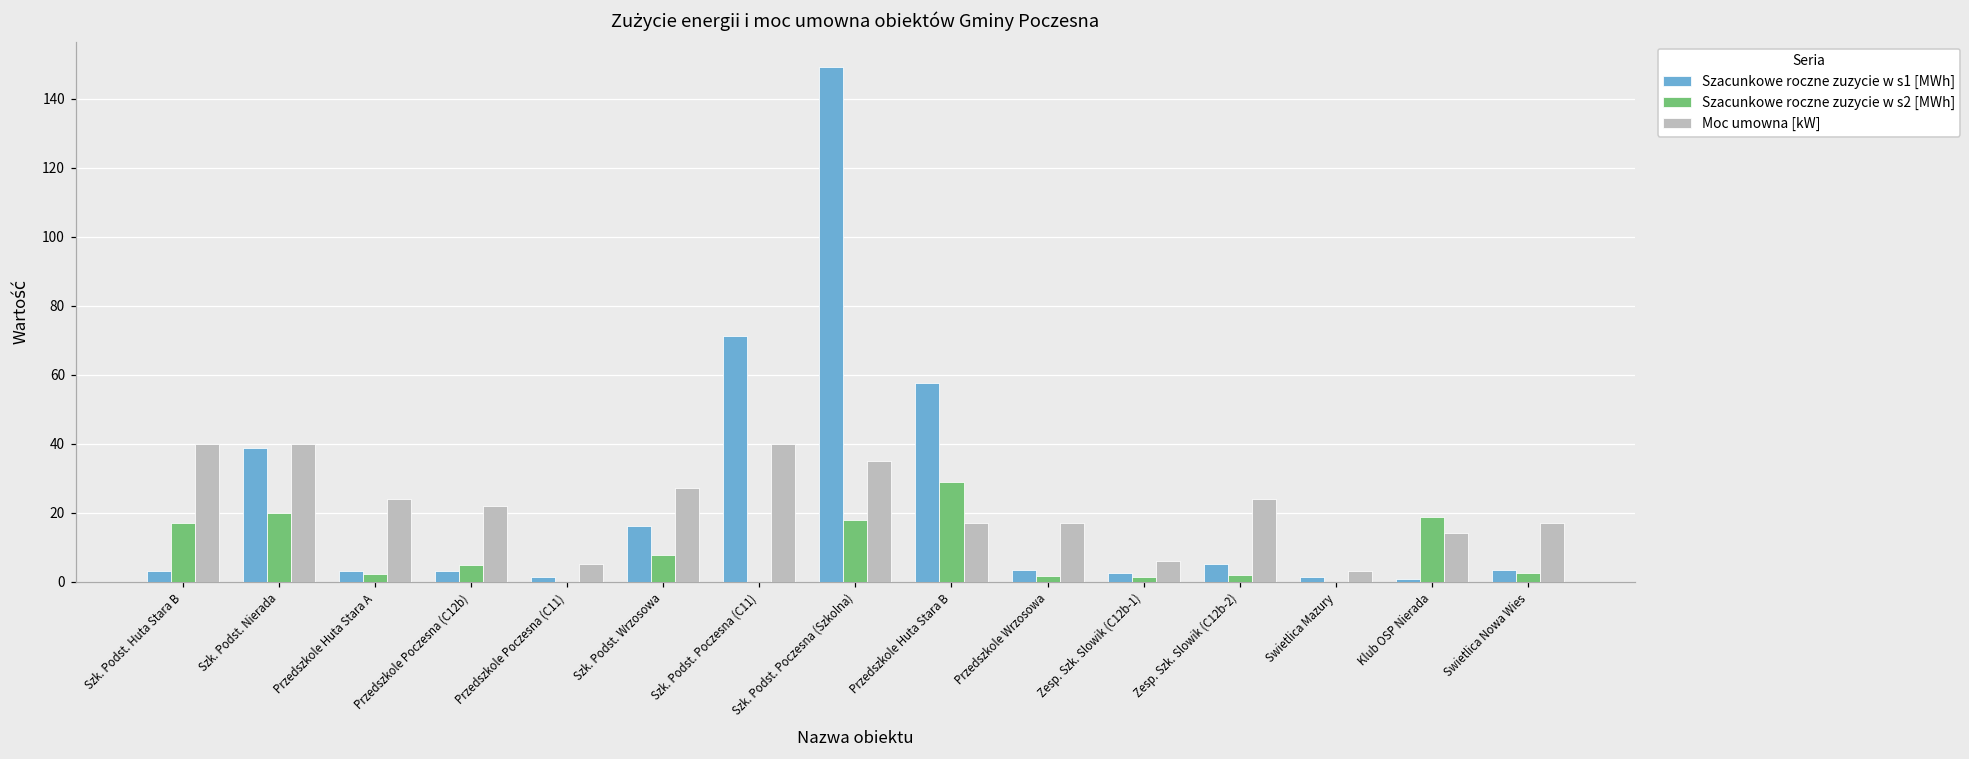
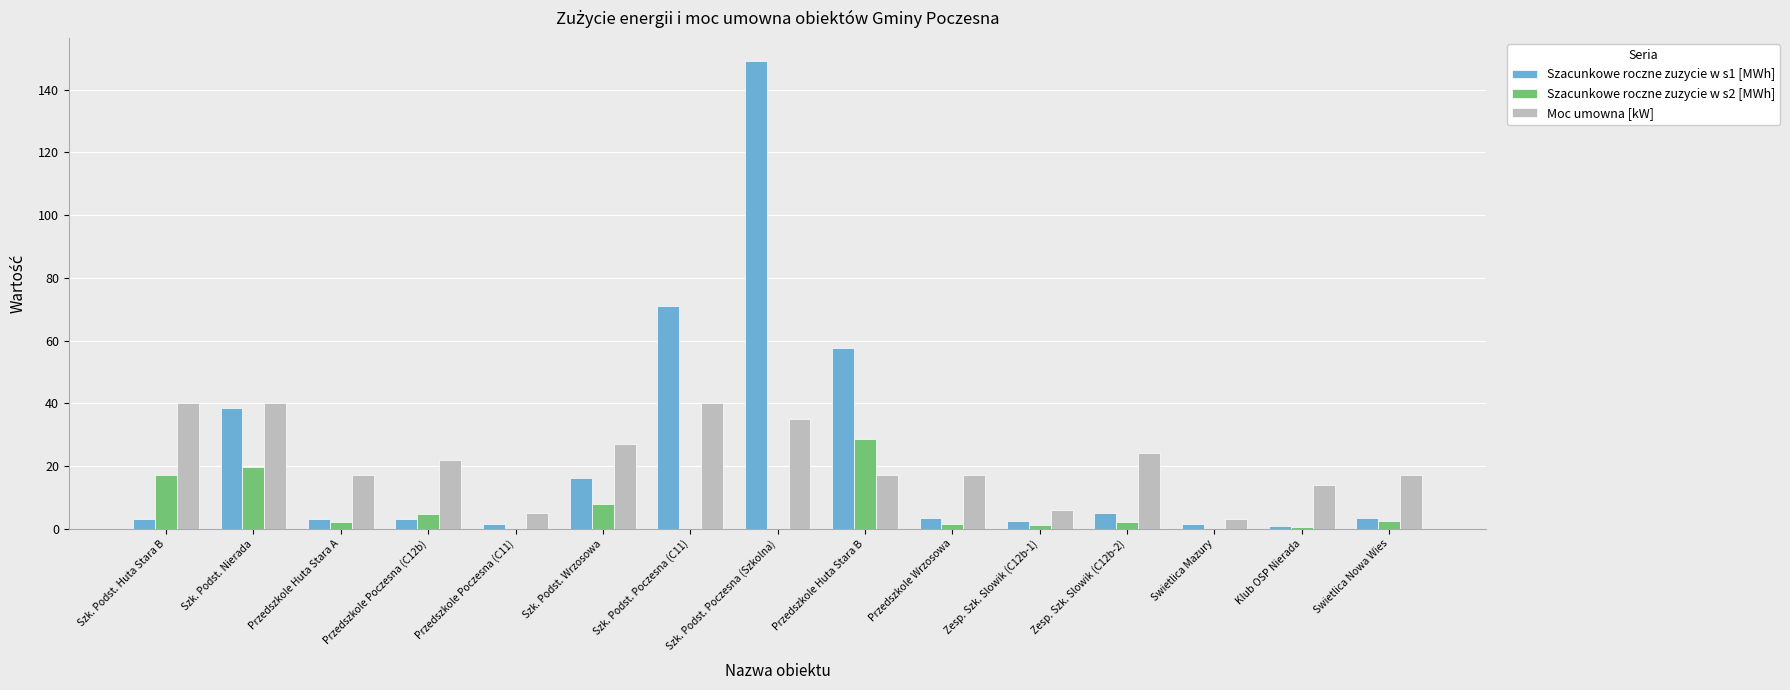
Moc umowna [kW], Przedszkole Huta Stara A: 24 -> 17
Szacunkowe roczne zuzycie w s2 [MWh], Szk. Podst. Poczesna (Szkolna): 18 -> 0
Szacunkowe roczne zuzycie w s2 [MWh], Klub OSP Nierada: 19 -> 1
